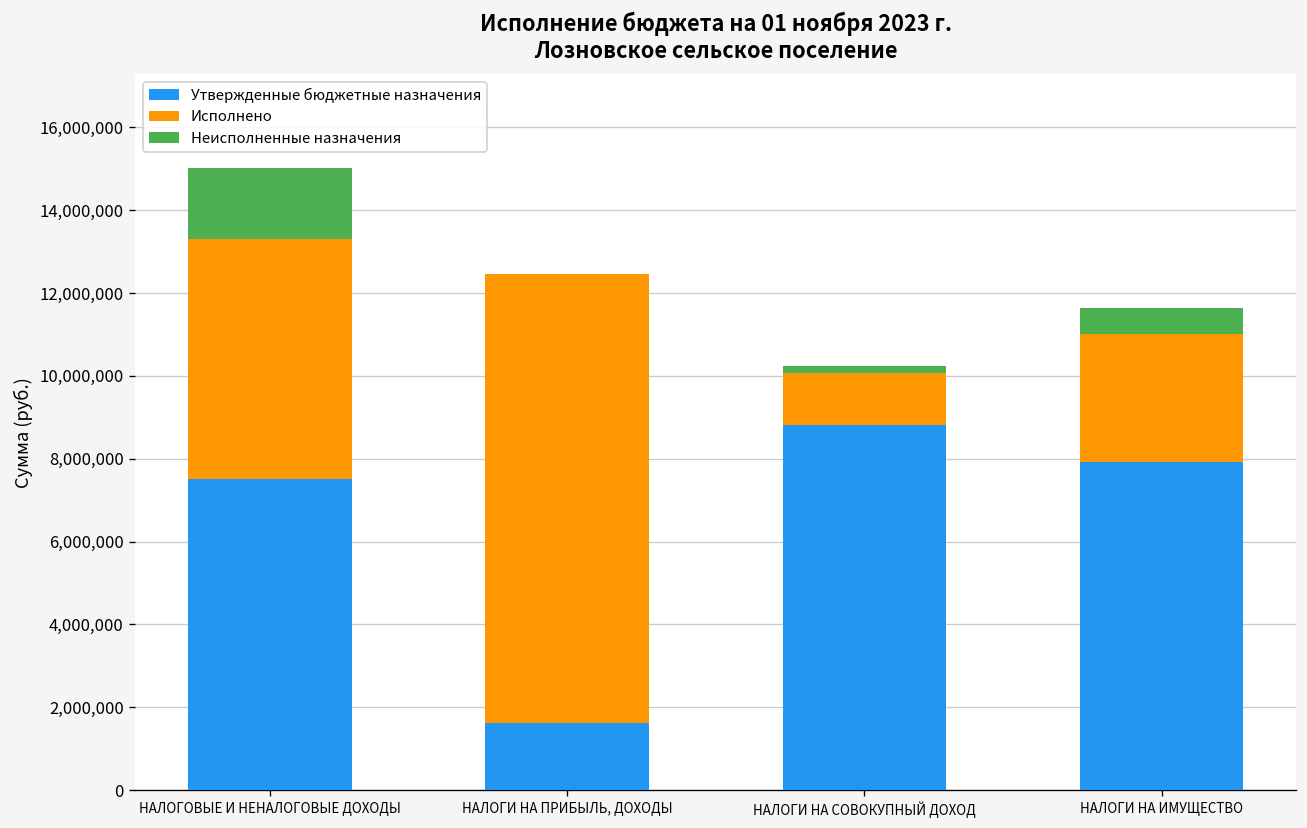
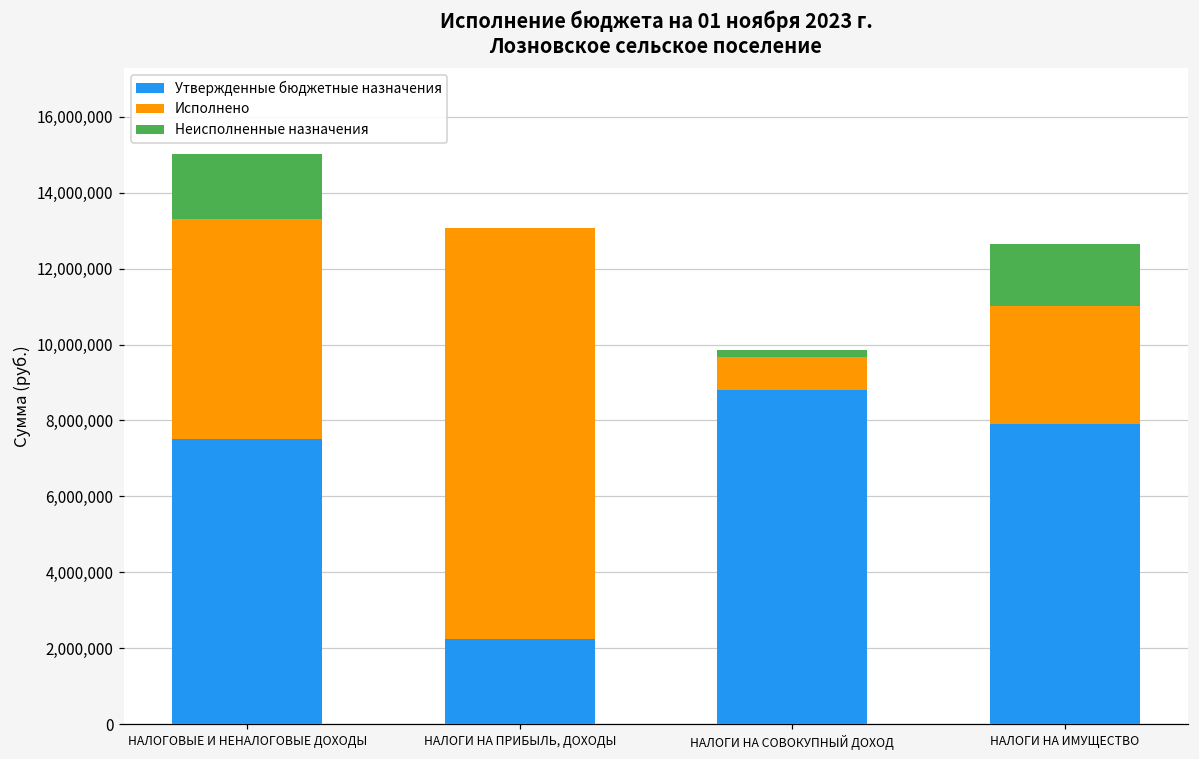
Утвержденные бюджетные назначения, НАЛОГИ НА ПРИБЫЛЬ, ДОХОДЫ: 1,600,000 -> 2,200,000
Исполнено, НАЛОГИ НА СОВОКУПНЫЙ ДОХОД: 1,300,000 -> 900,000
Неисполненные назначения, НАЛОГИ НА ИМУЩЕСТВО: 600,000 -> 1,600,000
